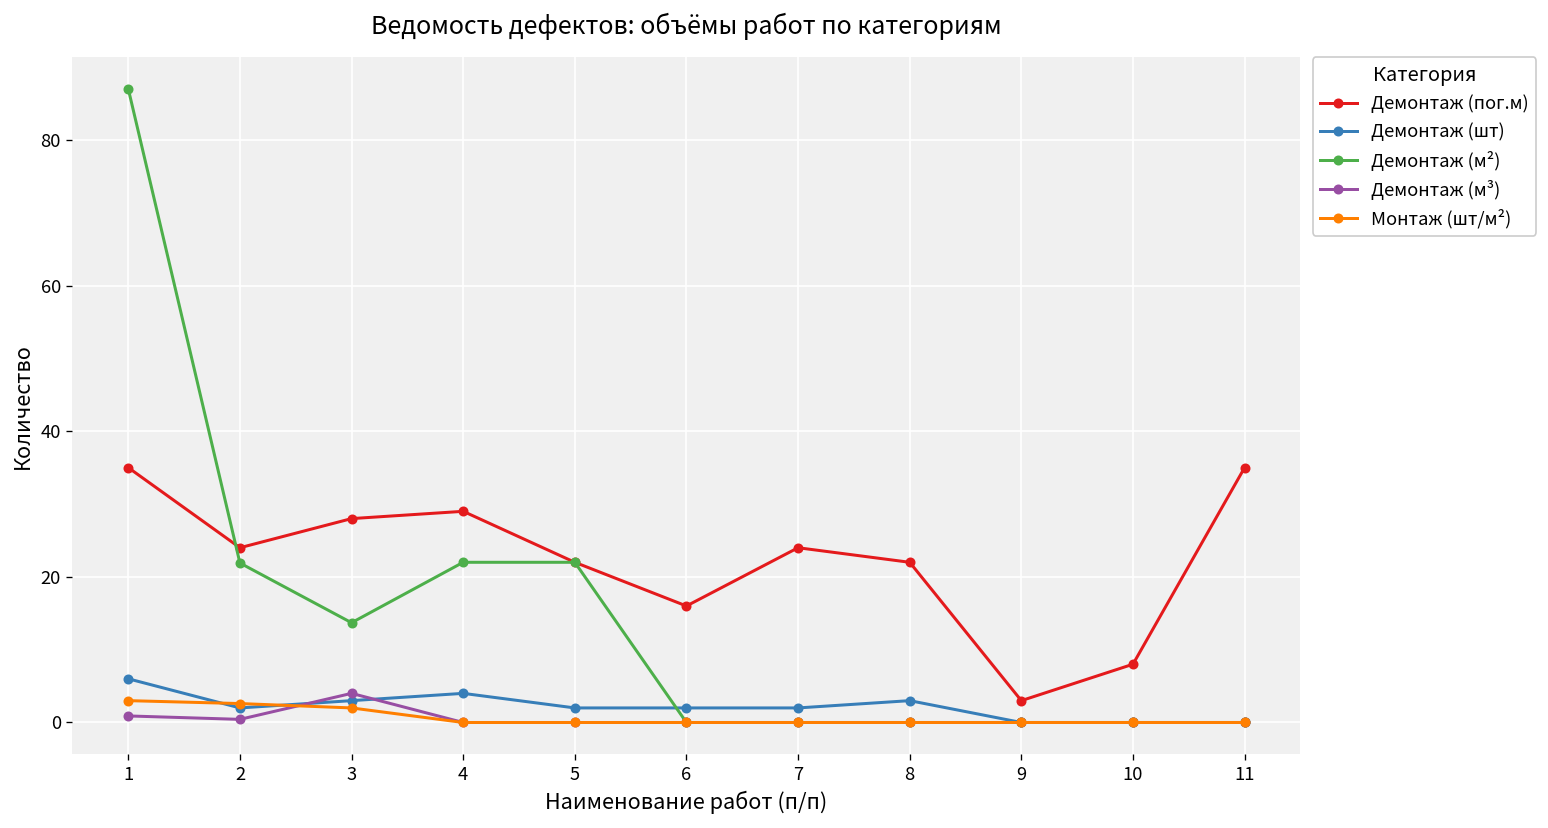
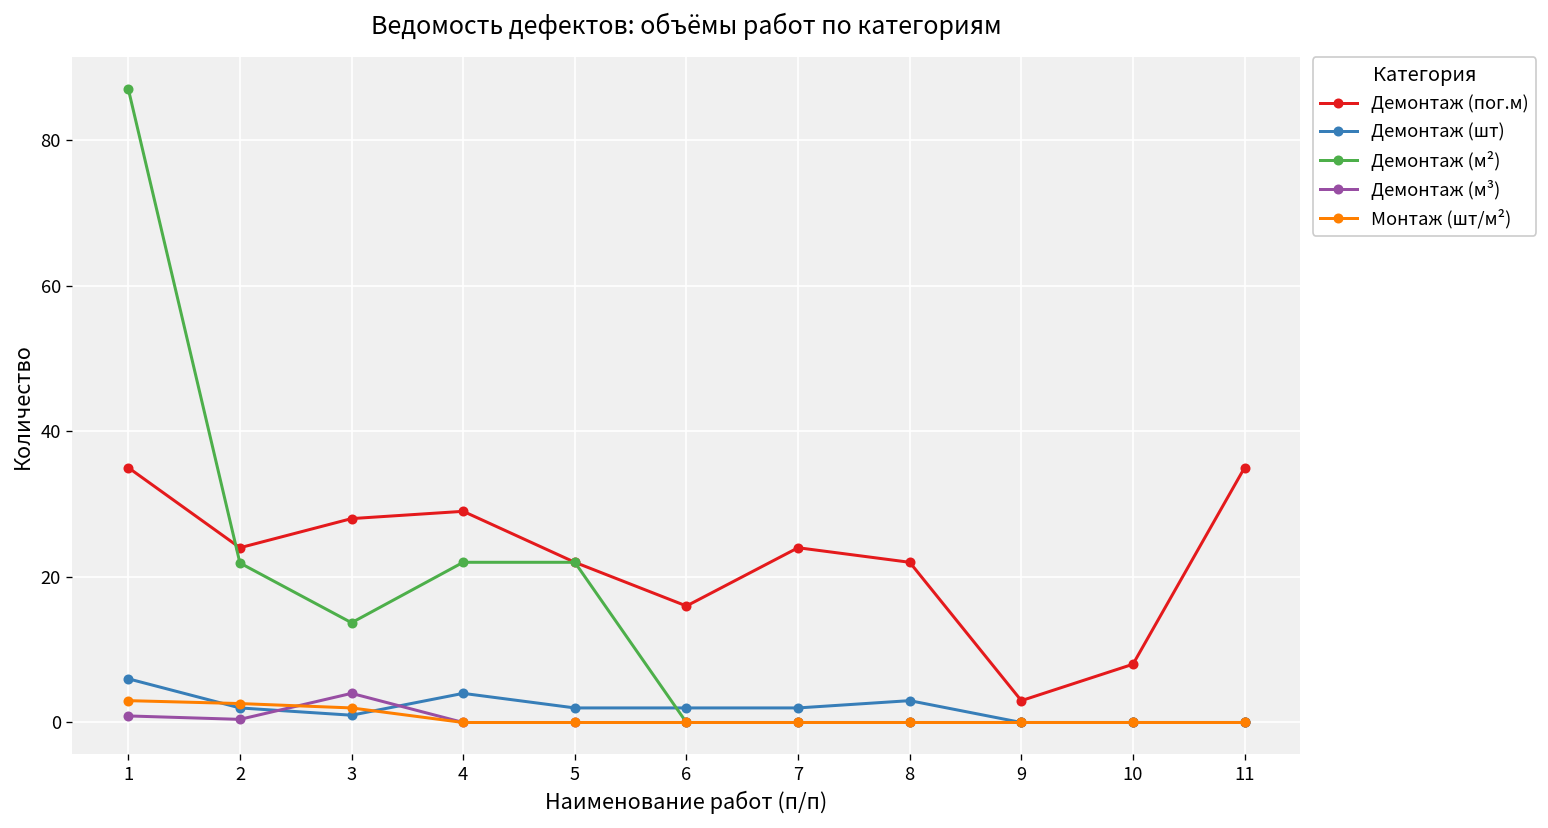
Демонтаж (шт), 3: 3 -> 1
